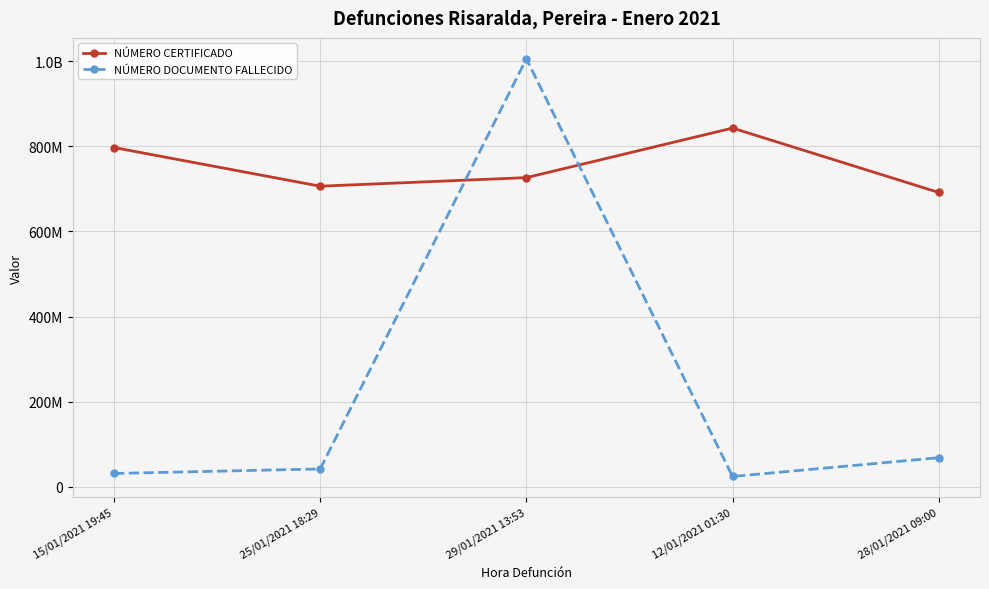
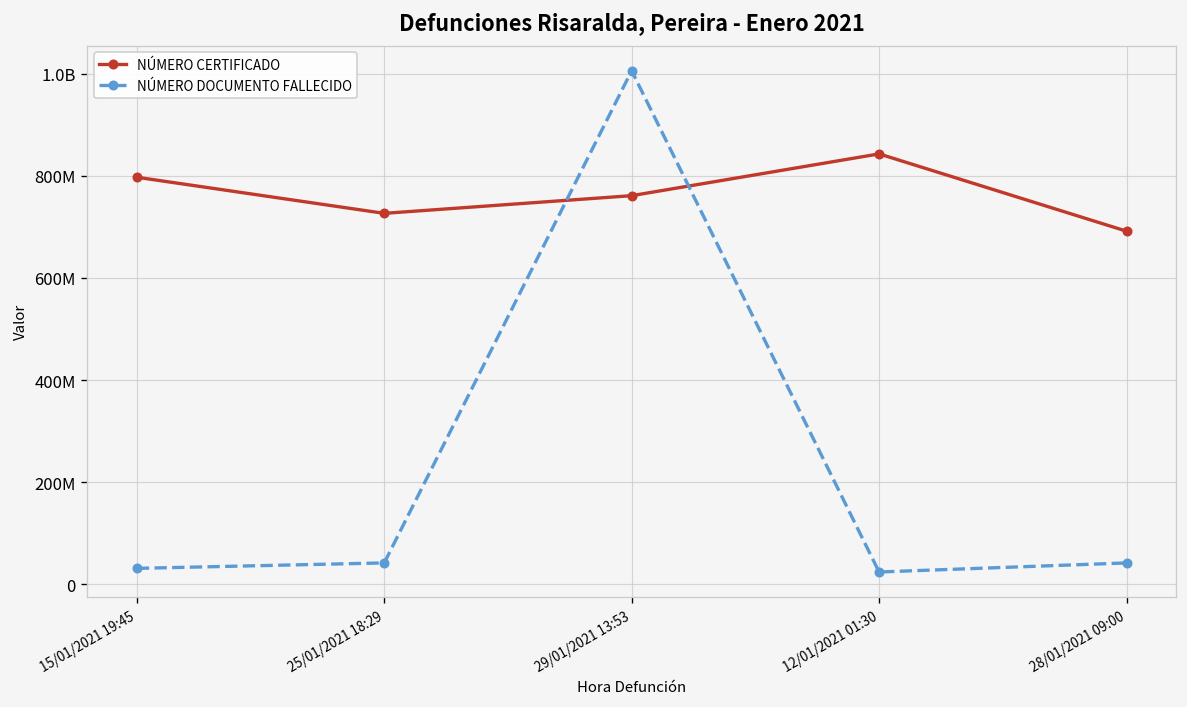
NÚMERO CERTIFICADO, 25/01/2021 18:29: 710000000 -> 730000000
NÚMERO CERTIFICADO, 29/01/2021 13:53: 730000000 -> 760000000
NÚMERO DOCUMENTO FALLECIDO, 28/01/2021 09:00: 70000000 -> 40000000
